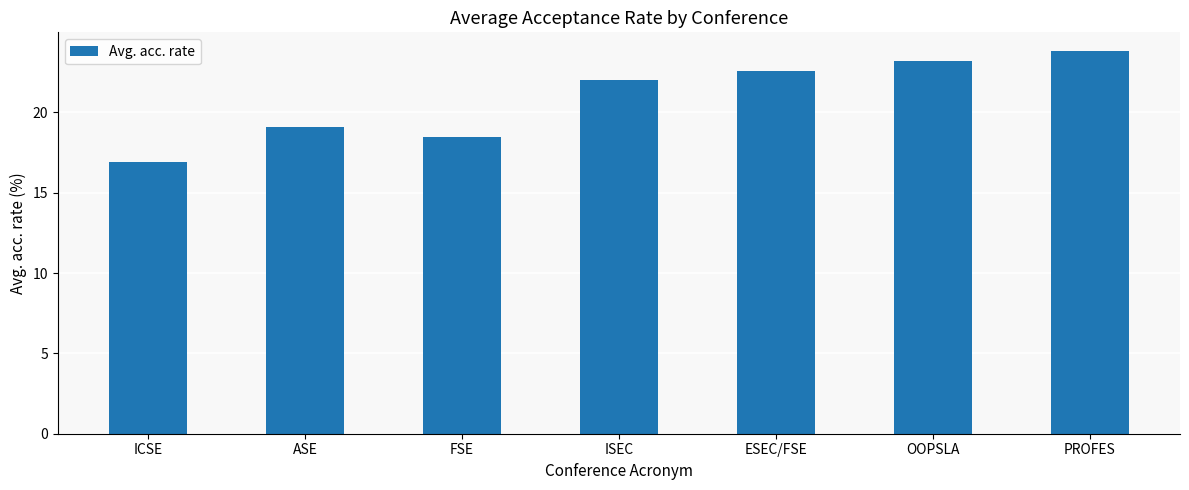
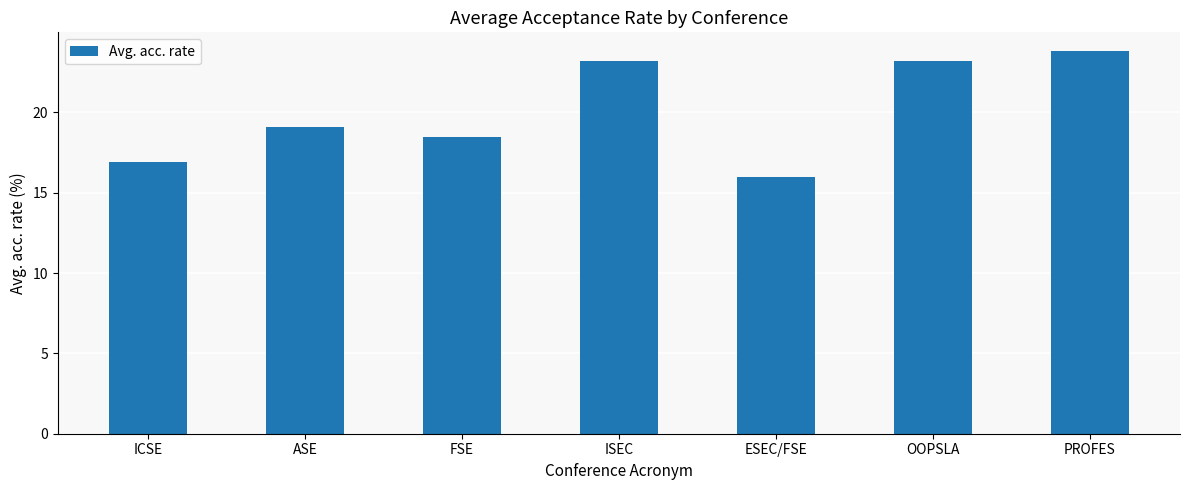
ISEC: 22.0 -> 23.2
ESEC/FSE: 22.6 -> 16.0
